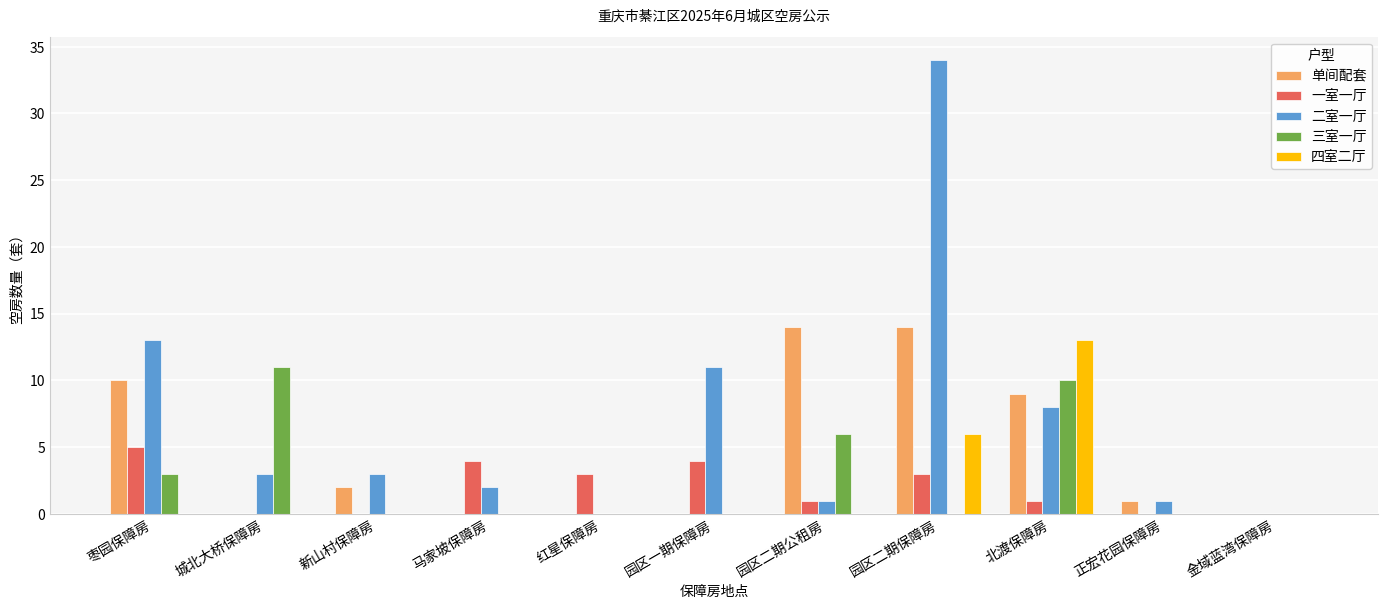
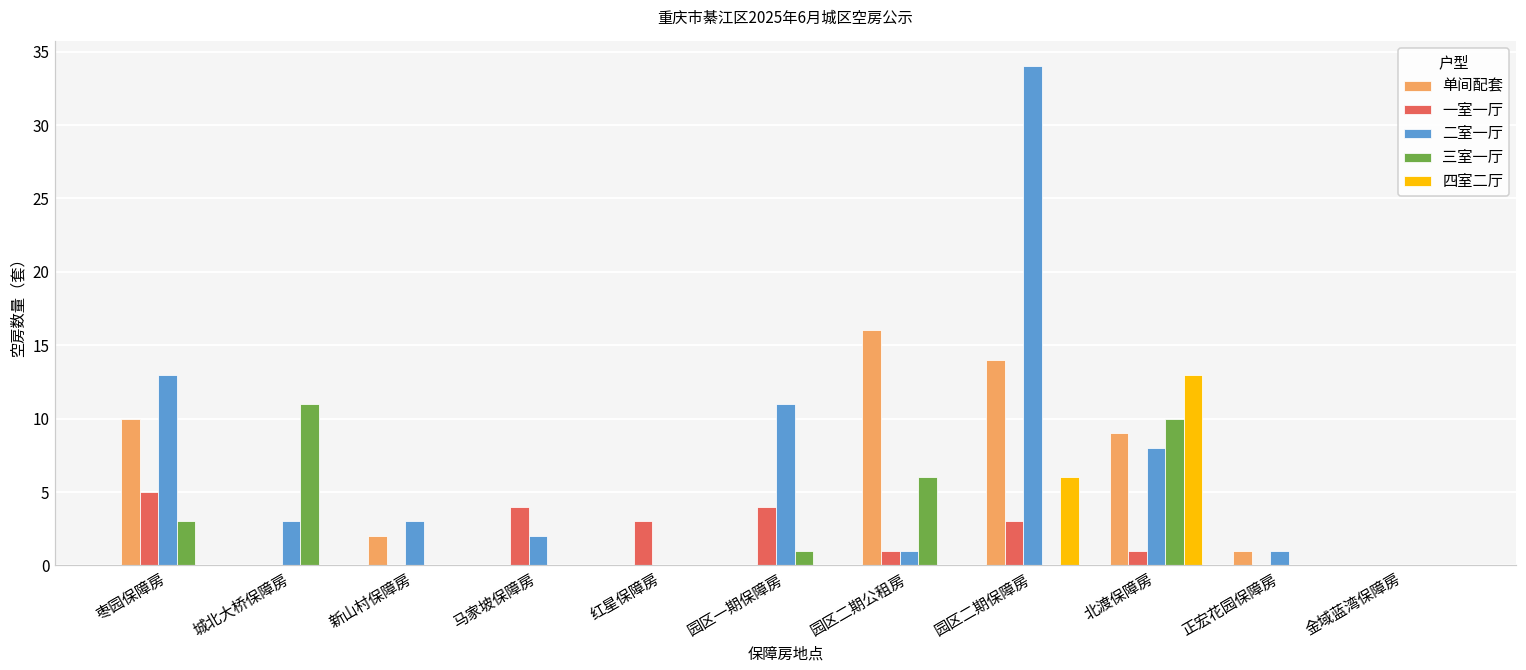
三室一厅, 园区一期保障房: 0 -> 1
单间配套, 园区二期公租房: 14 -> 16
